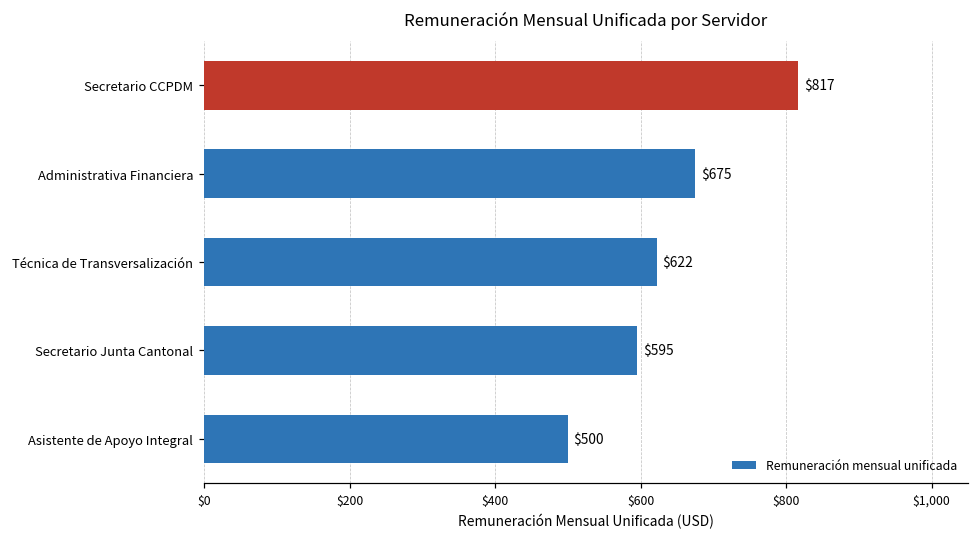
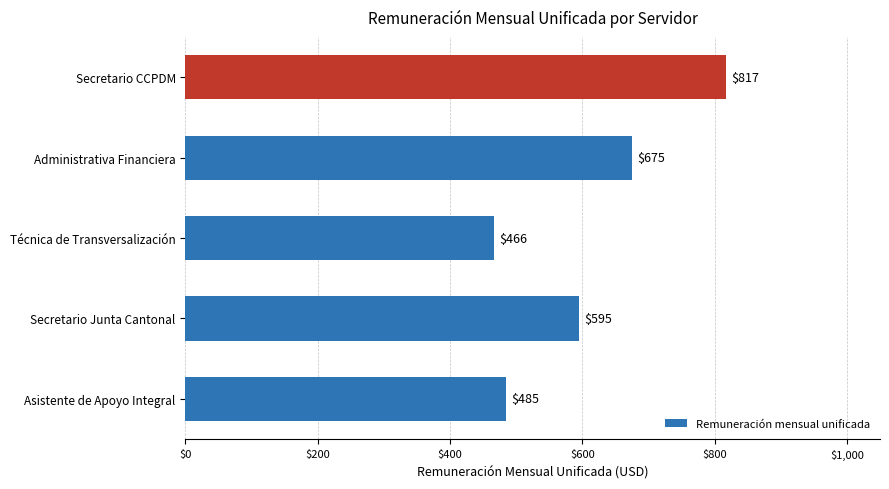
Técnica de Transversalización: $622 -> $466
Asistente de Apoyo Integral: $500 -> $485
